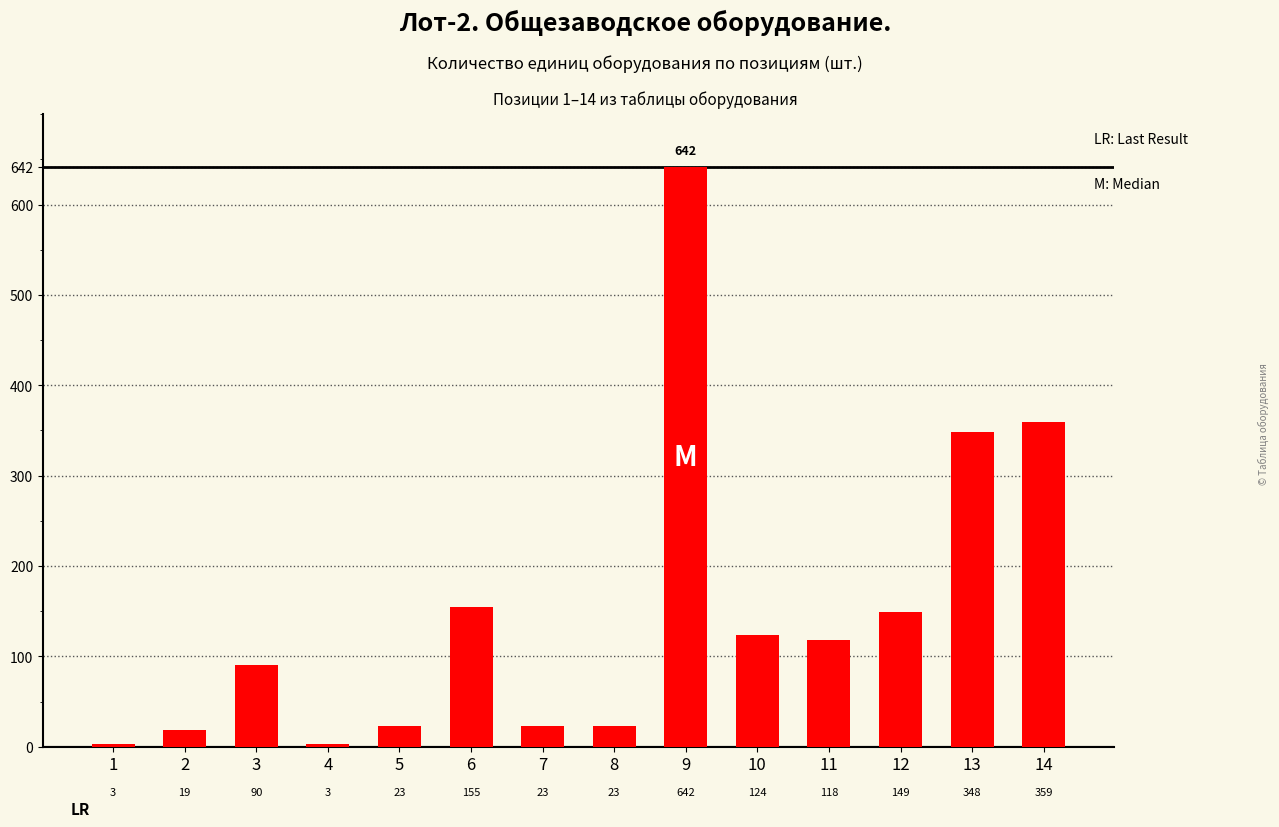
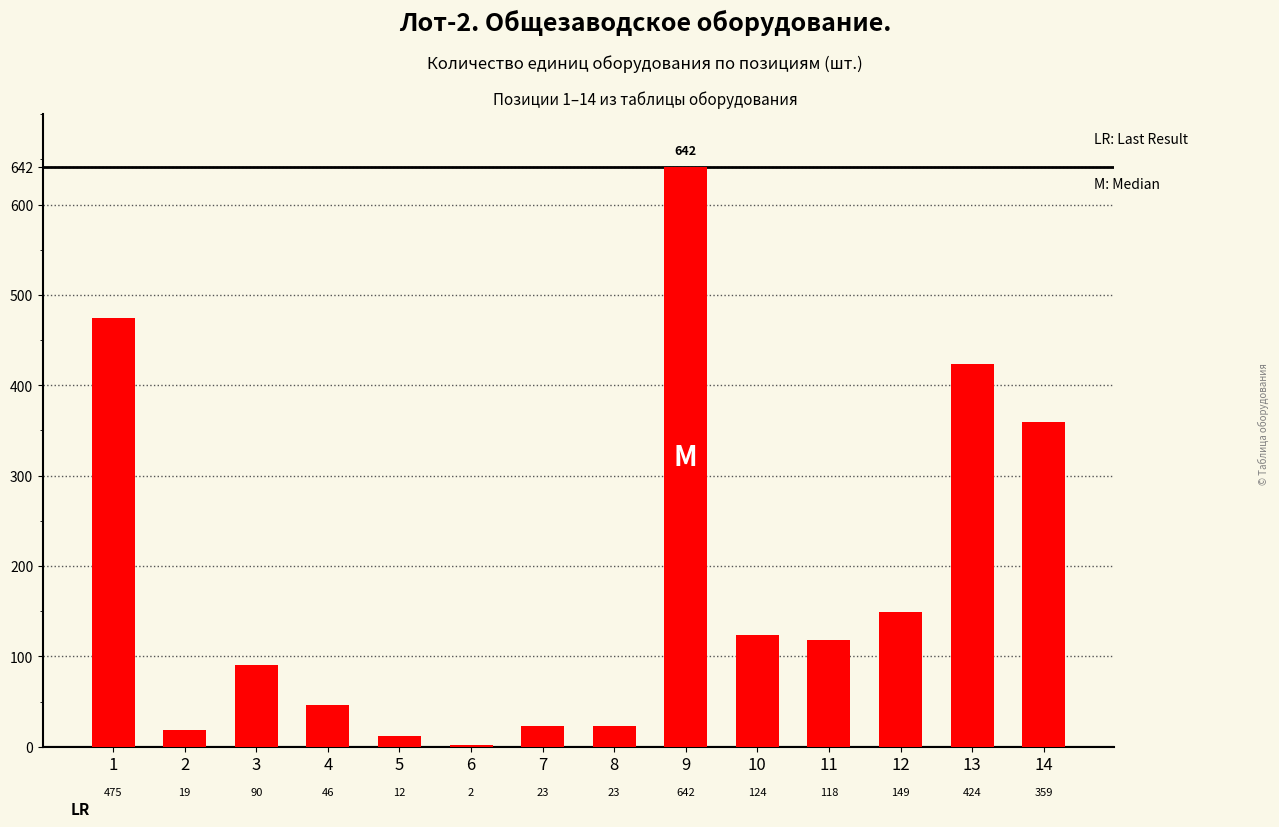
1: 3 -> 475
4: 3 -> 46
5: 23 -> 12
6: 155 -> 2
13: 348 -> 424
